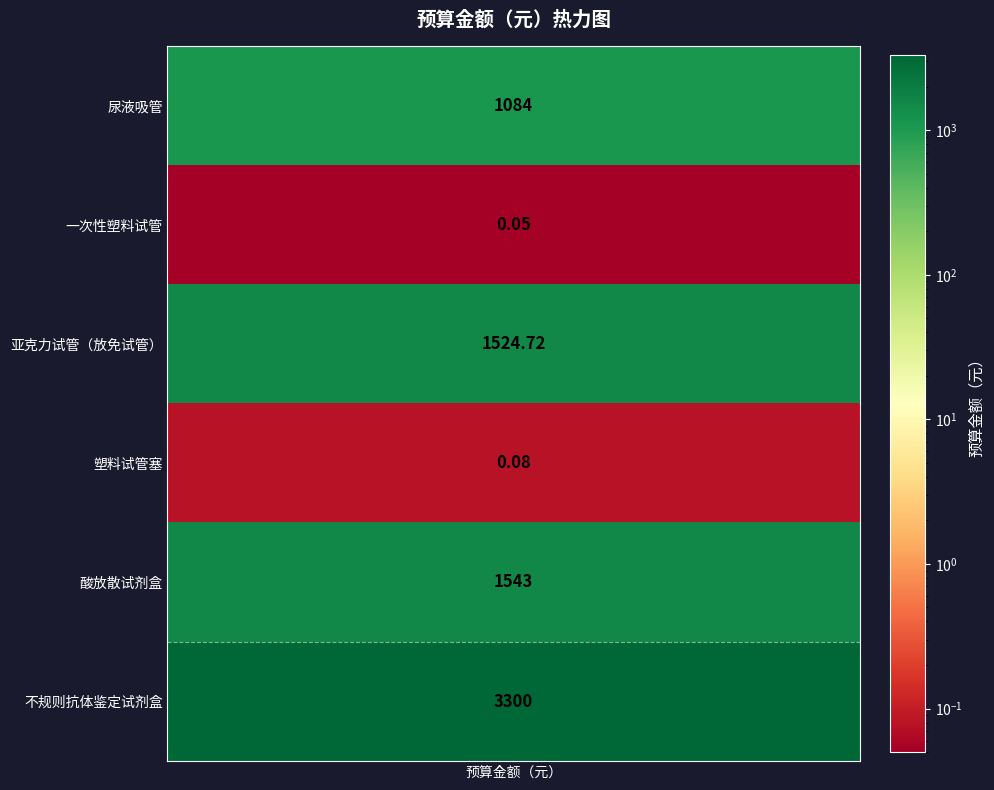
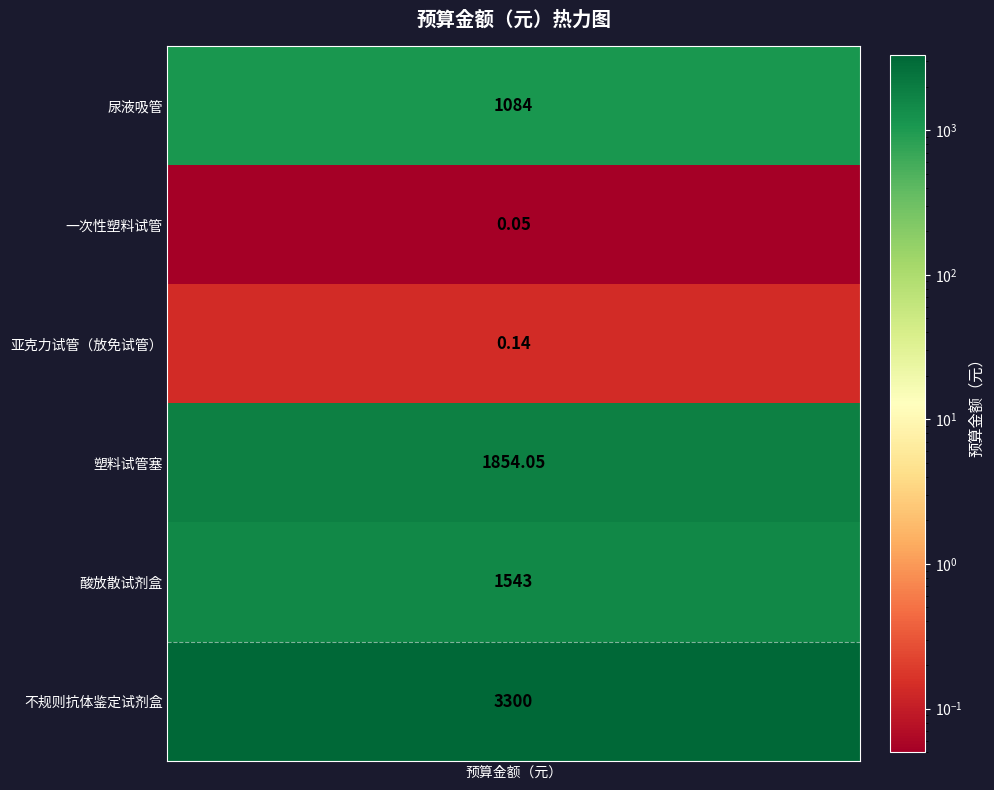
亚克力试管（放免试管）, 预算金额（元）: 1524.72 -> 0.14
塑料试管塞, 预算金额（元）: 0.08 -> 1854.05
